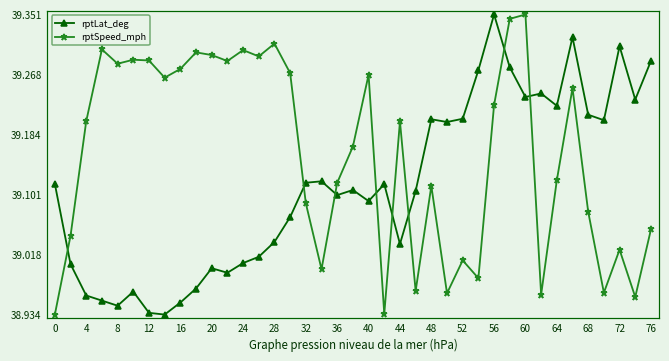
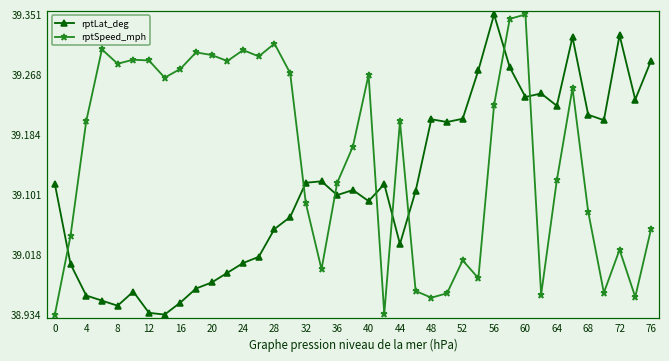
rptLat_deg, 20: 39.00 -> 38.98
rptLat_deg, 28: 39.04 -> 39.05
rptSpeed_mph, 48: 39.11 -> 38.96
rptLat_deg, 72: 39.31 -> 39.32
